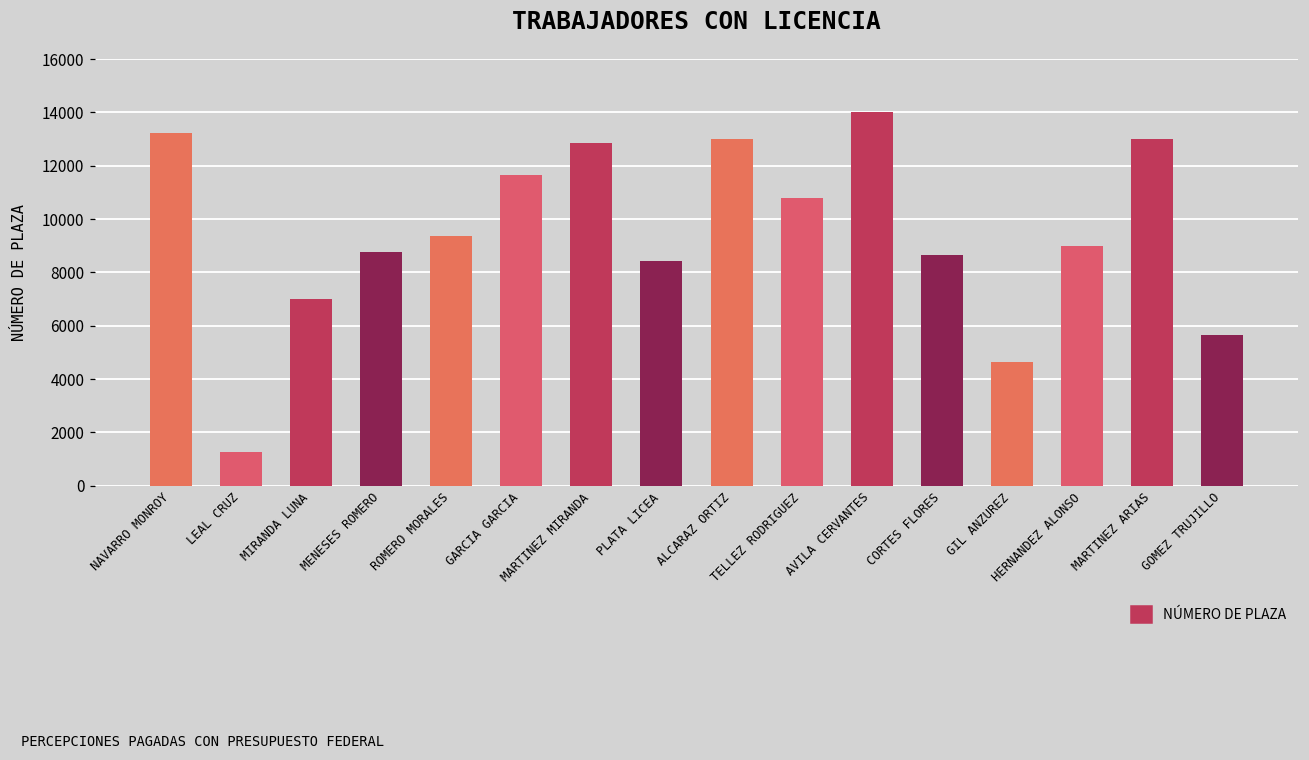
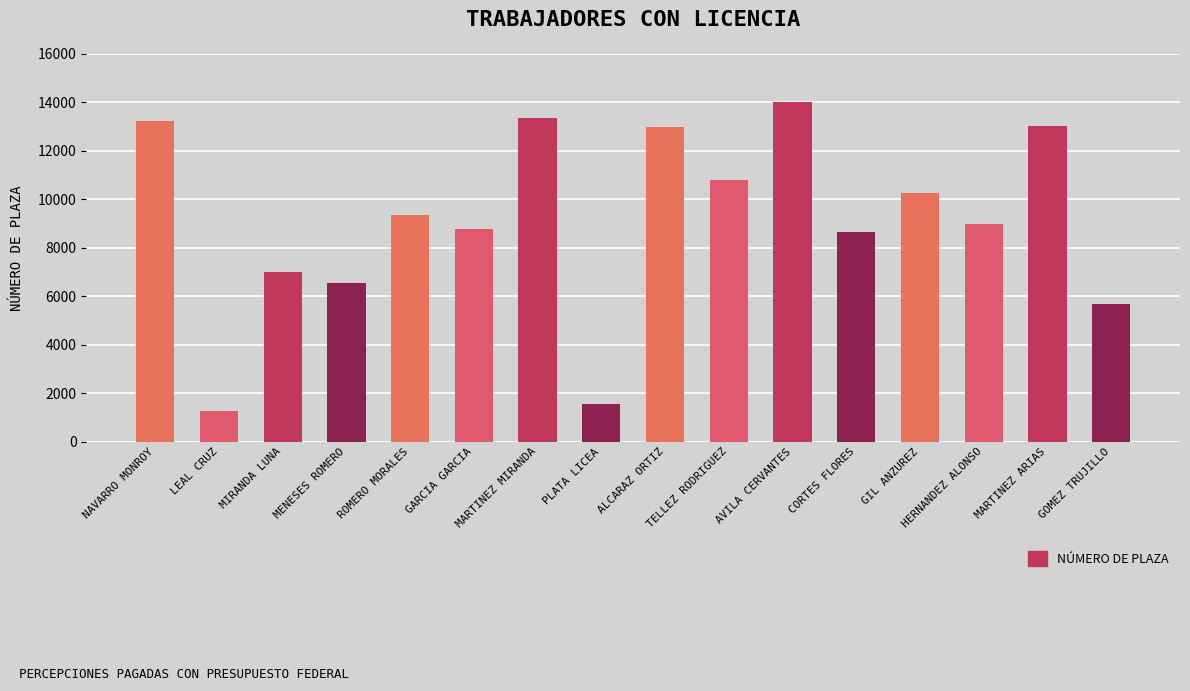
MENESES ROMERO: 8800 -> 6500
GARCIA GARCIA: 11700 -> 8800
MARTINEZ MIRANDA: 12800 -> 13300
PLATA LICEA: 8400 -> 1600
GIL ANZUREZ: 4700 -> 10300
